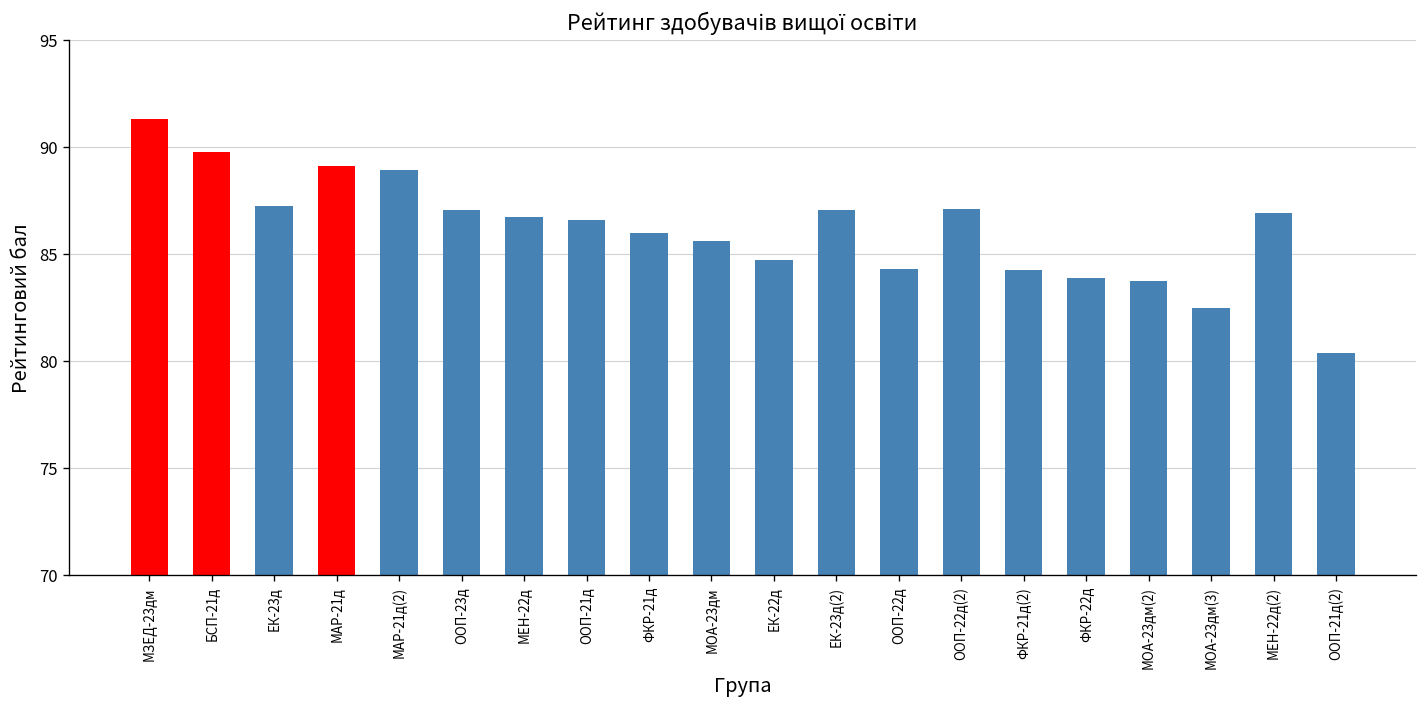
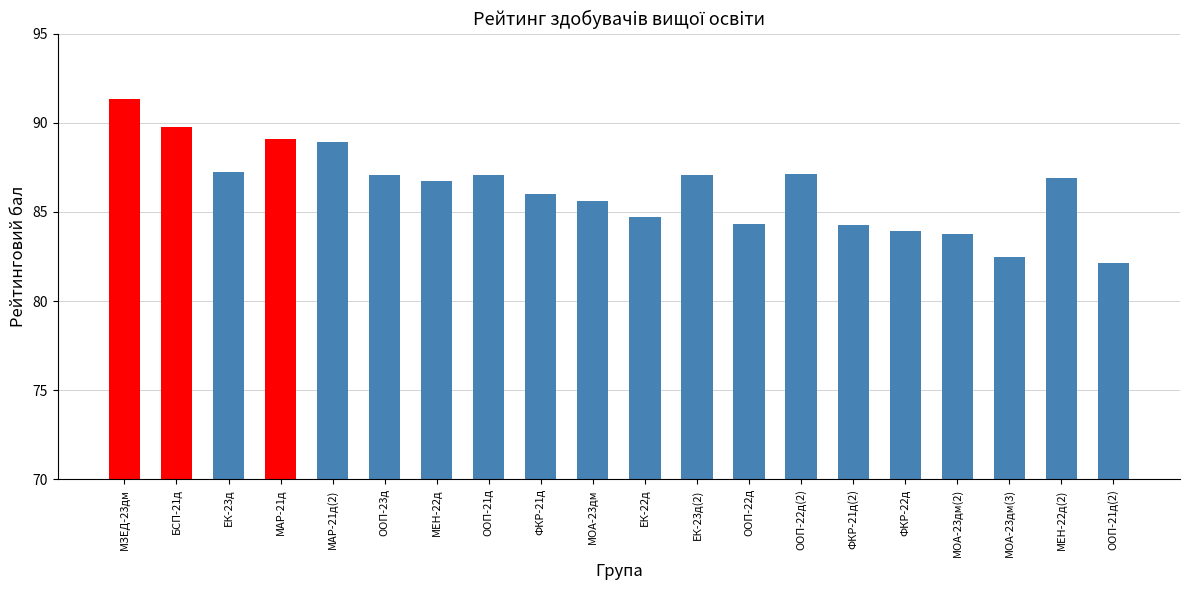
ООП-21д: 86.6 -> 87.1
ООП-21д(2): 80.4 -> 82.1
